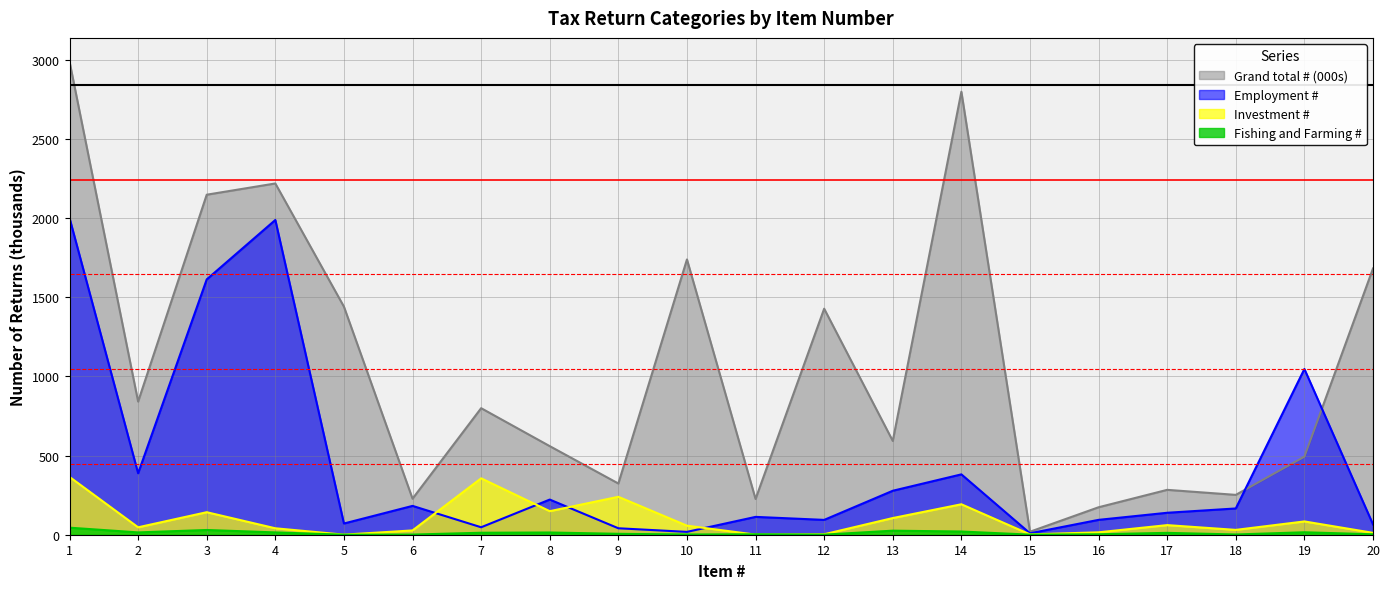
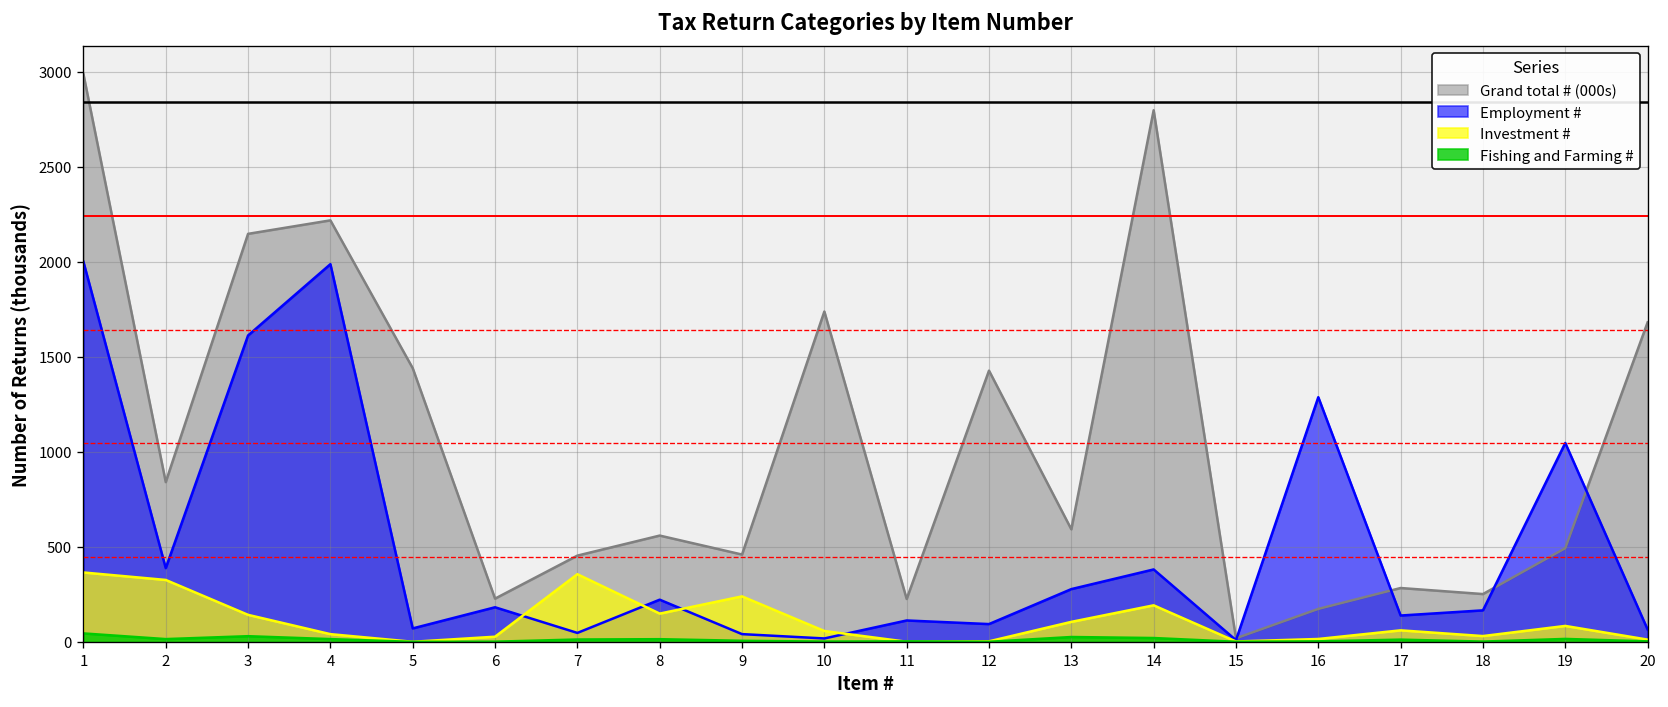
Investment #, 2: 50 -> 330
Grand total # (000s), 7: 800 -> 450
Grand total # (000s), 9: 320 -> 460
Employment #, 16: 90 -> 1290
